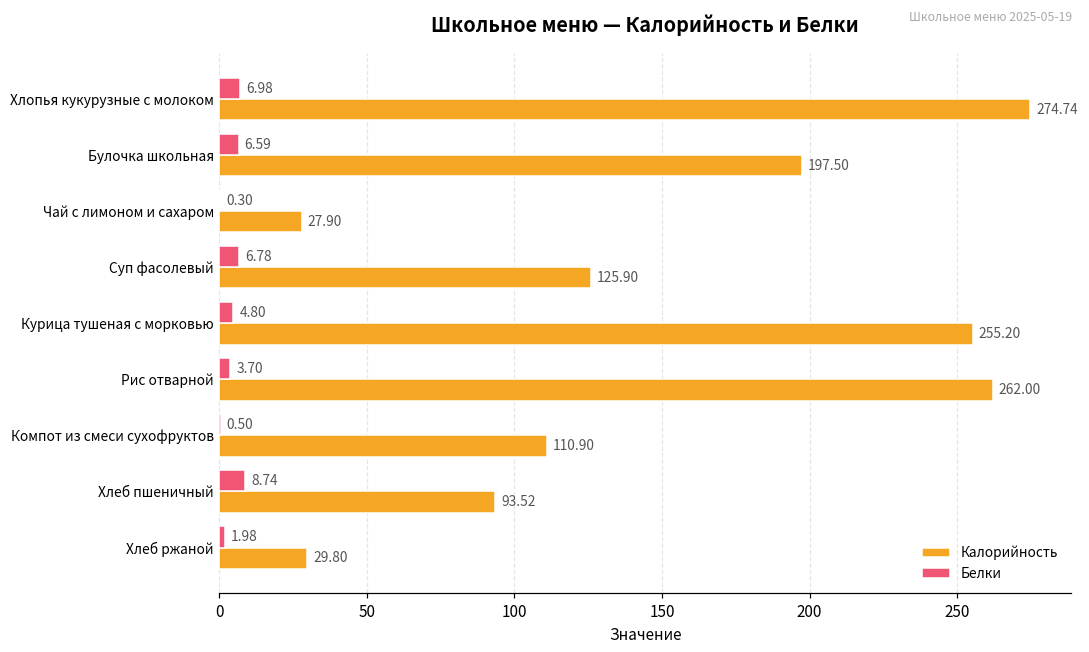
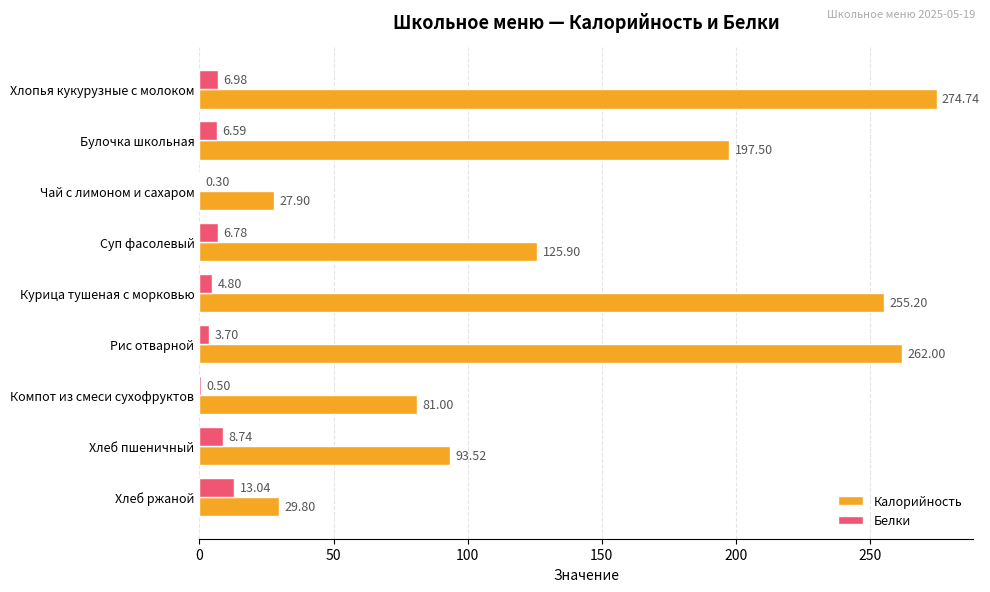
Калорийность, Компот из смеси сухофруктов: 110.90 -> 81.00
Белки, Хлеб ржаной: 1.98 -> 13.04
